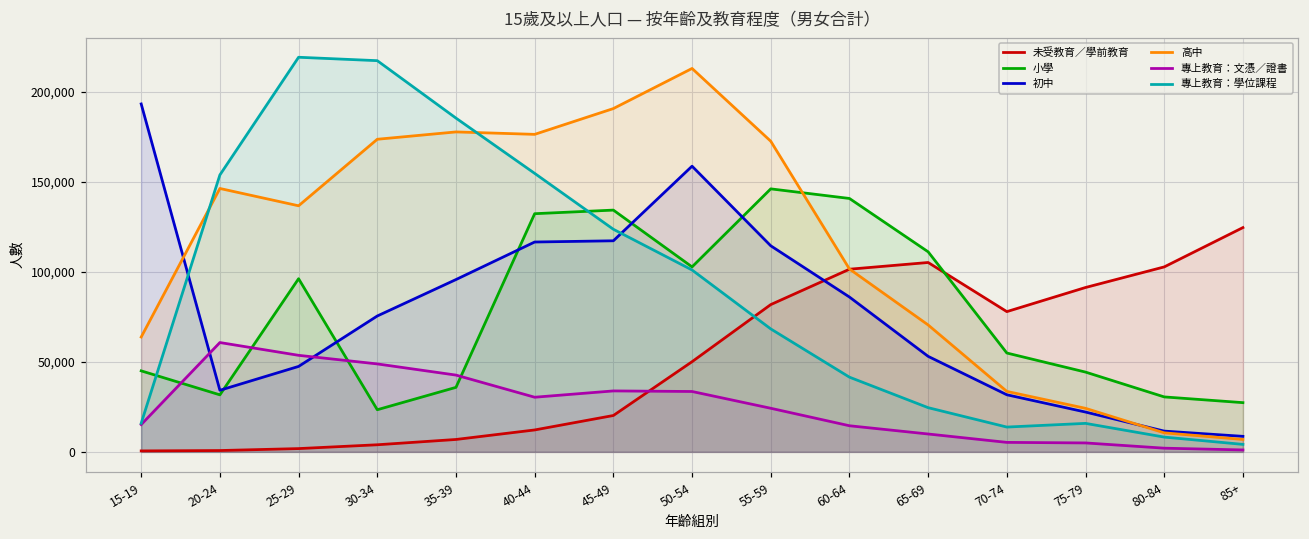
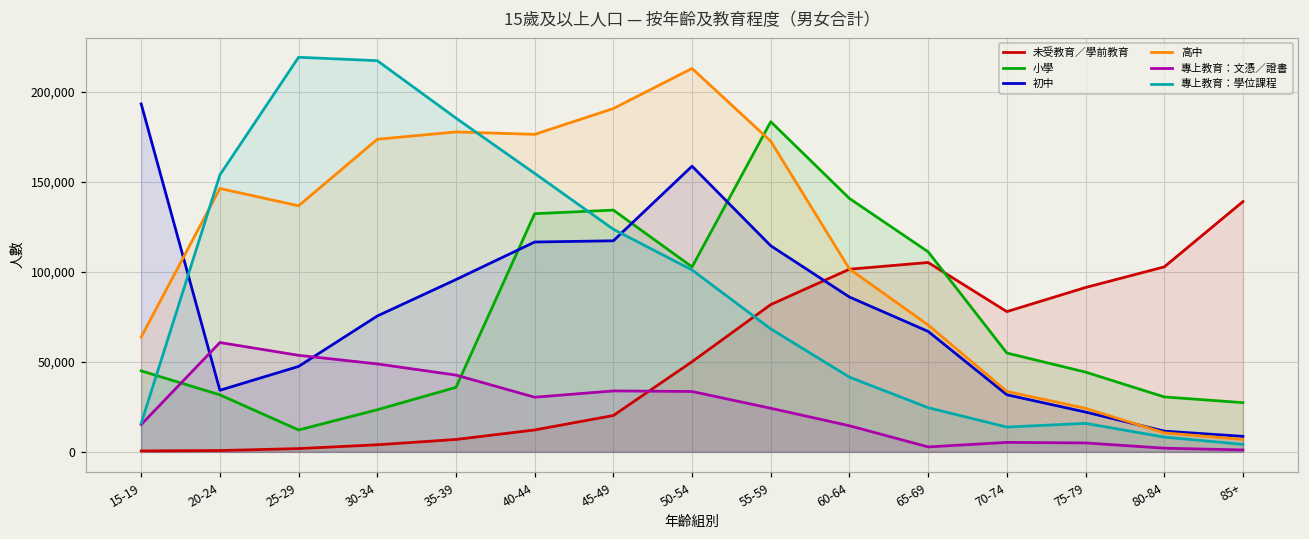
小學, 25-29: 96,000 -> 12,000
小學, 55-59: 146,000 -> 183,000
初中, 65-69: 53,000 -> 67,000
專上教育：文憑／證書, 65-69: 10,000 -> 3,000
未受教育／學前教育, 85+: 125,000 -> 139,000
